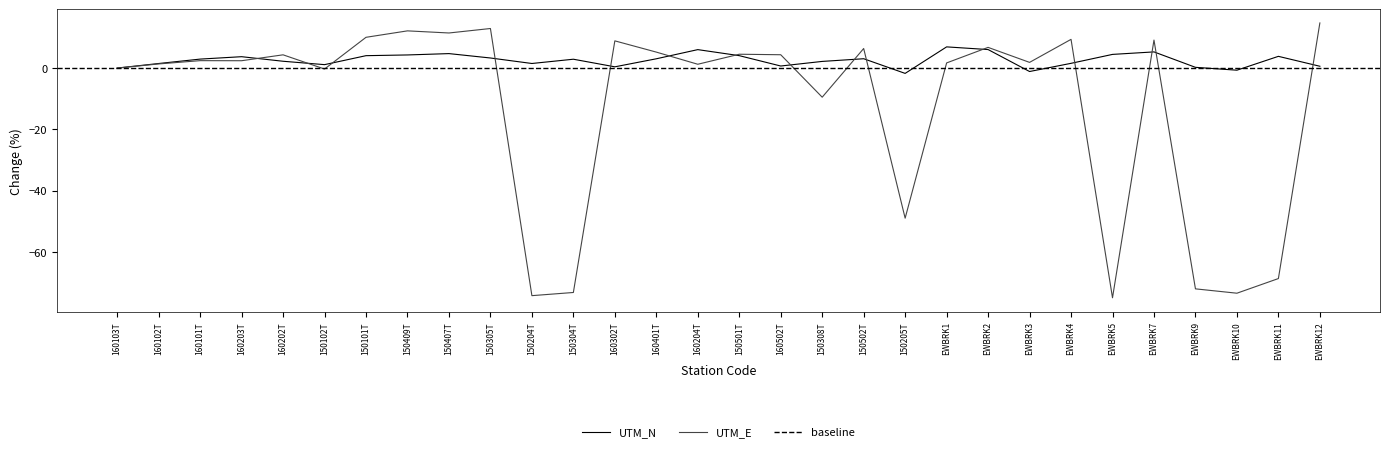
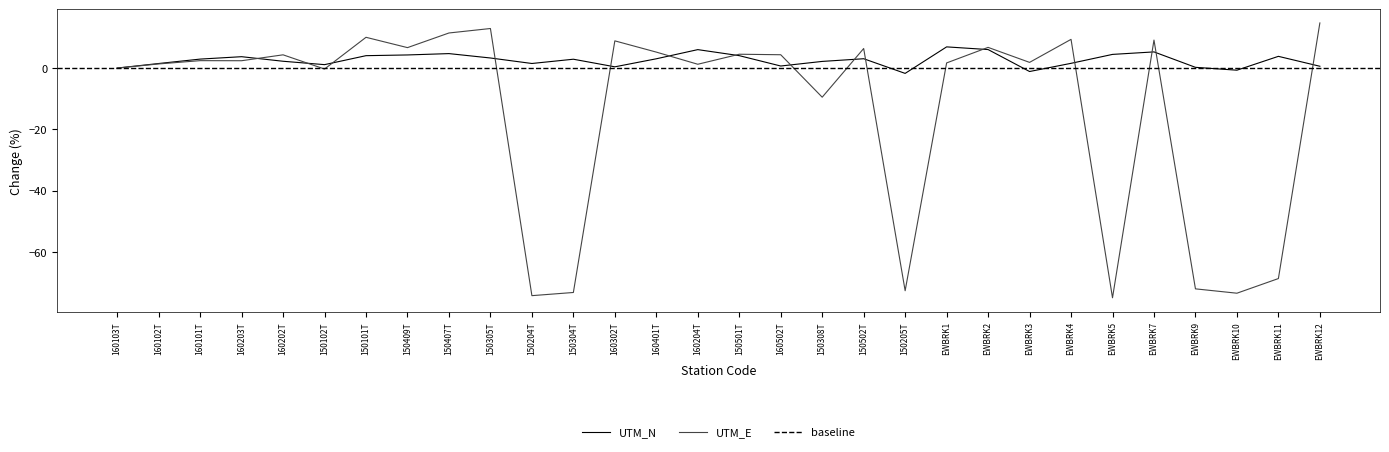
UTM_E, 150409T: 12 -> 7
UTM_E, 150205T: -49 -> -73
